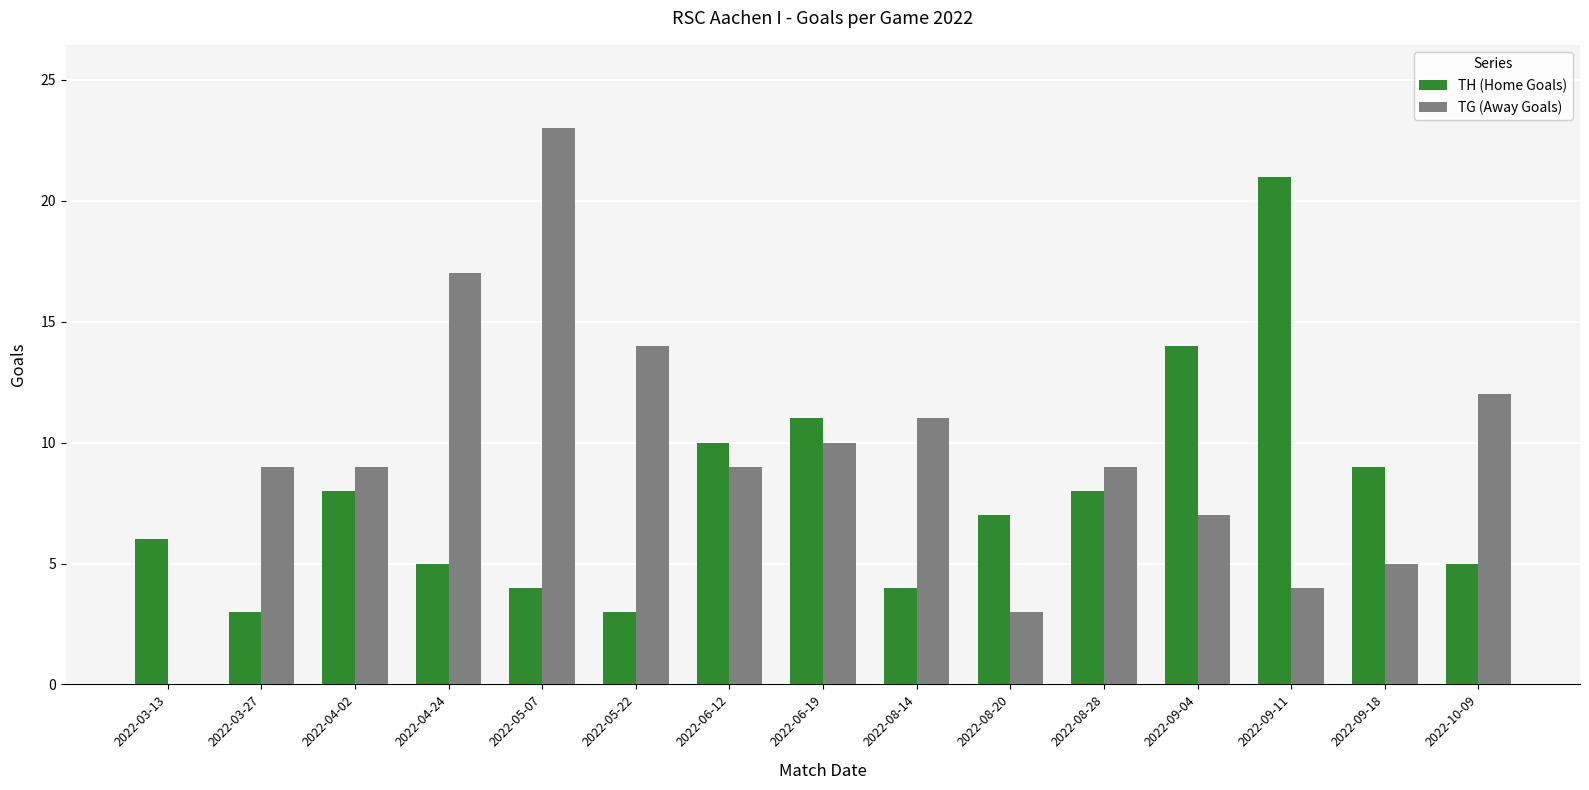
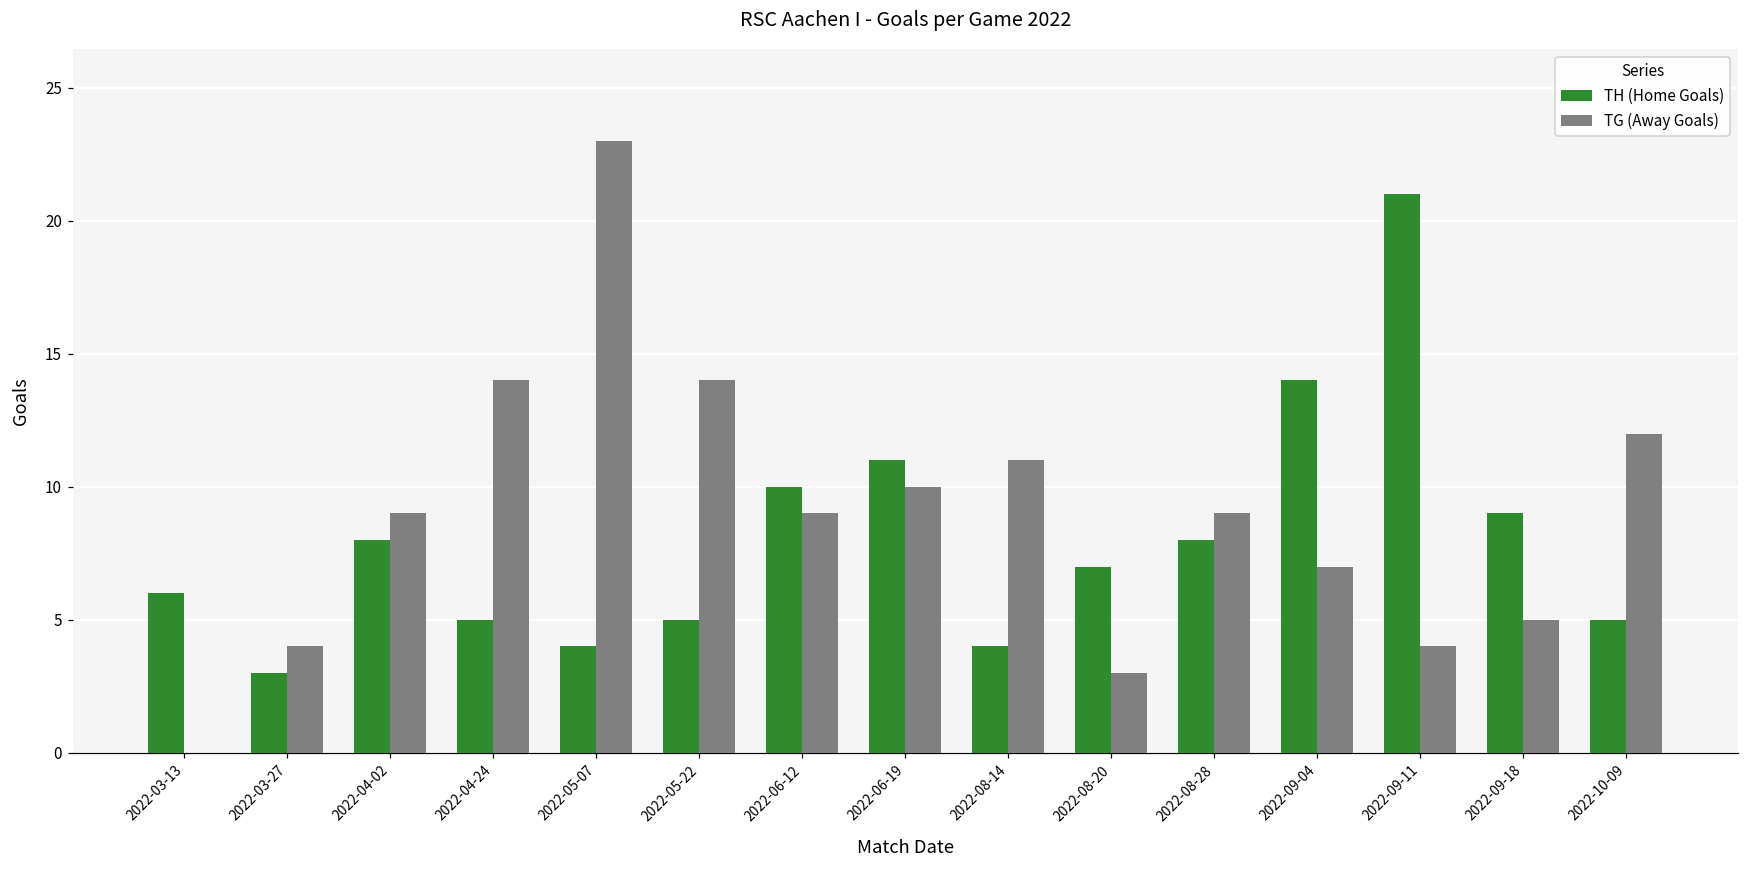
TG (Away Goals), 2022-03-27: 9 -> 4
TG (Away Goals), 2022-04-24: 17 -> 14
TH (Home Goals), 2022-05-22: 3 -> 5
